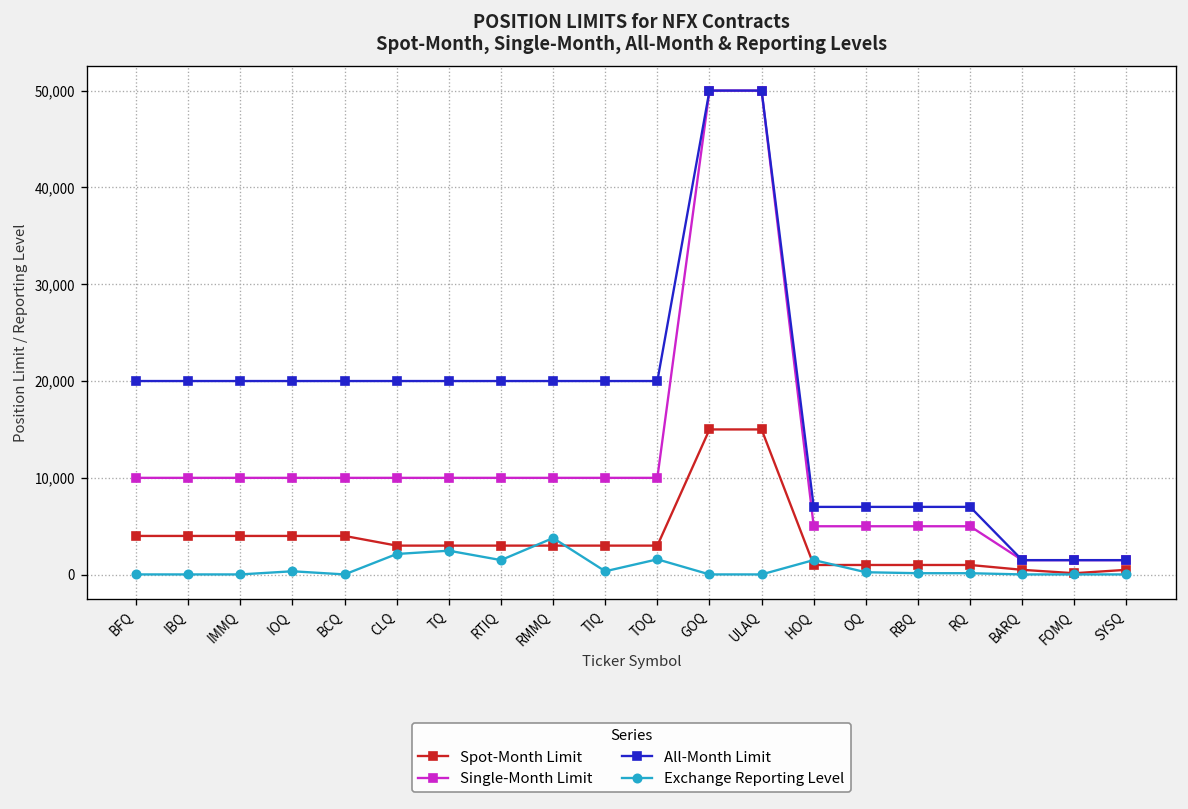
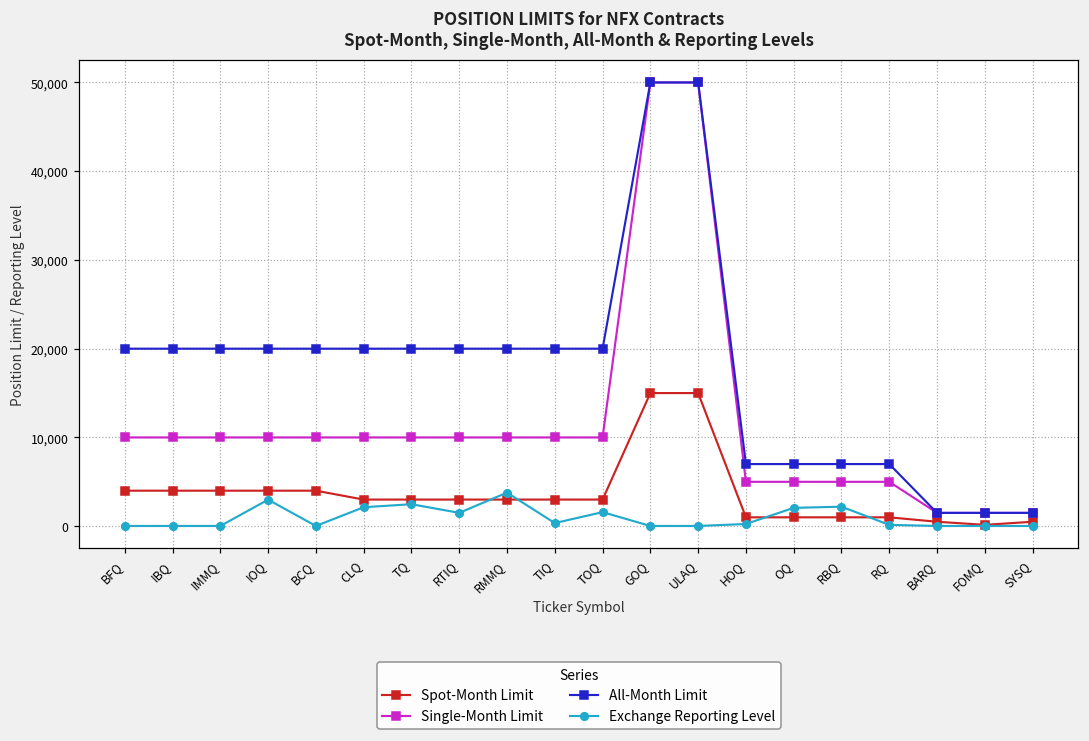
Exchange Reporting Level, IOQ: 0 -> 3,000
Exchange Reporting Level, HOQ: 2,000 -> 0
Exchange Reporting Level, OQ: 0 -> 2,000
Exchange Reporting Level, RBQ: 0 -> 2,000
